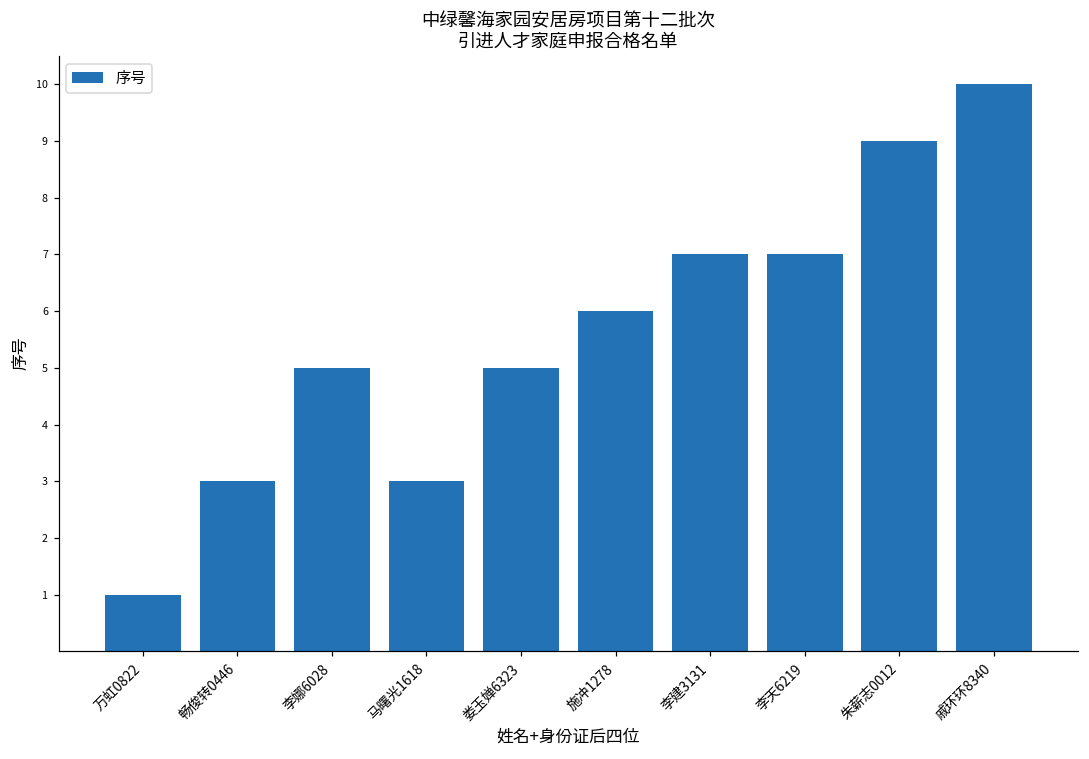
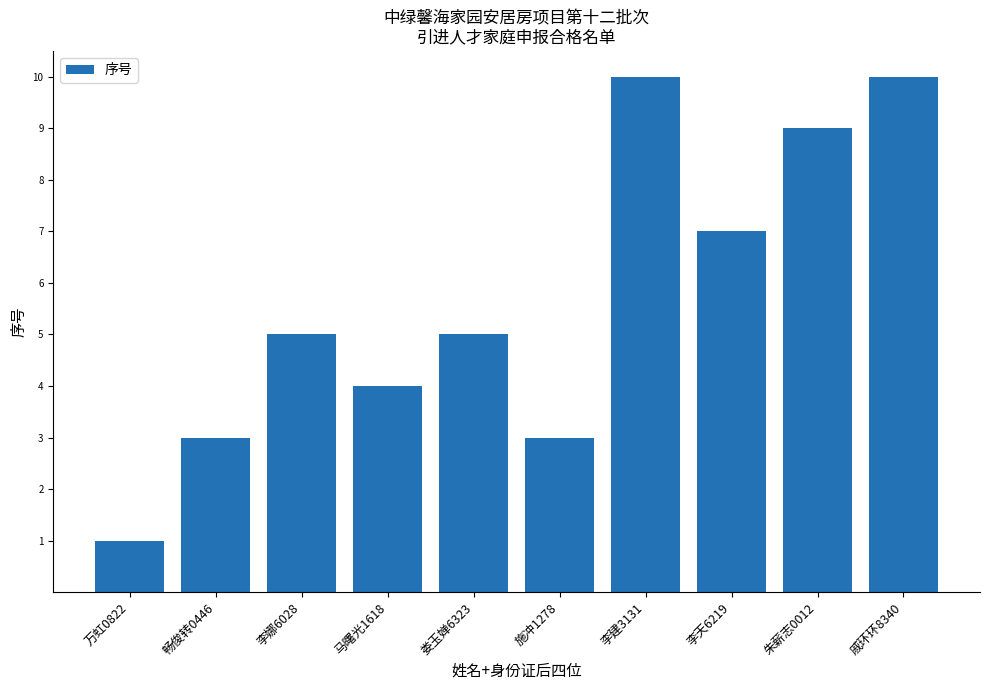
马曙光1618: 3 -> 4
施冲1278: 6 -> 3
李建3131: 7 -> 10
